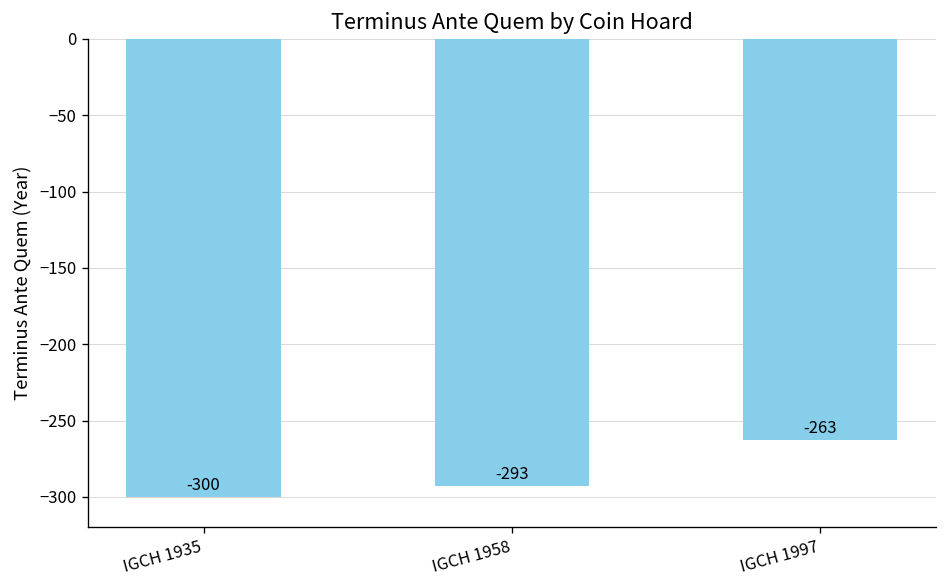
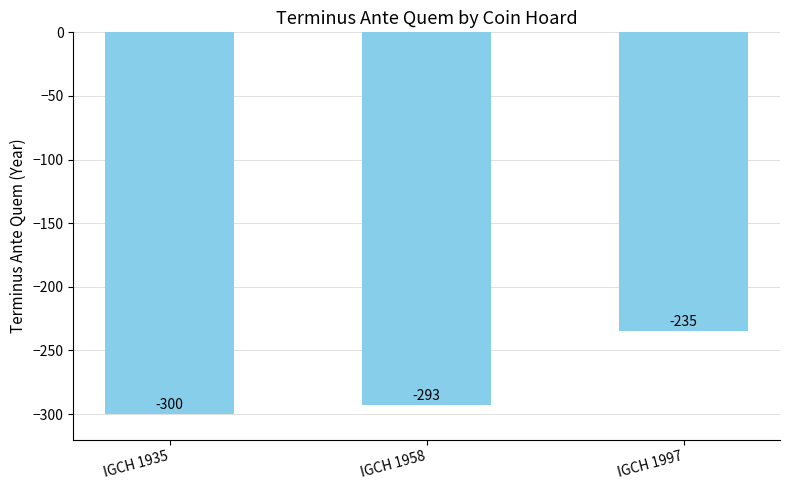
IGCH 1997: -263 -> -235
